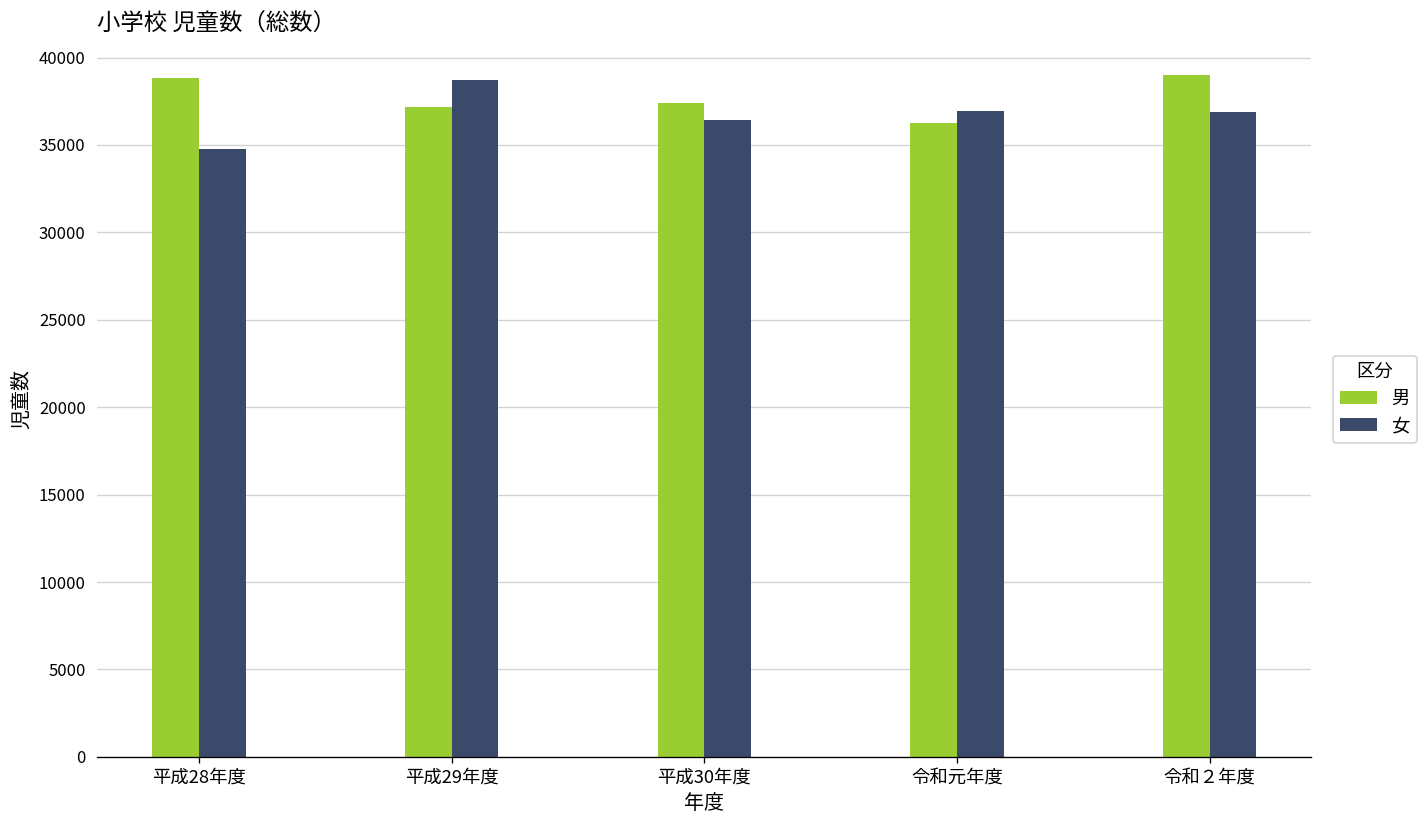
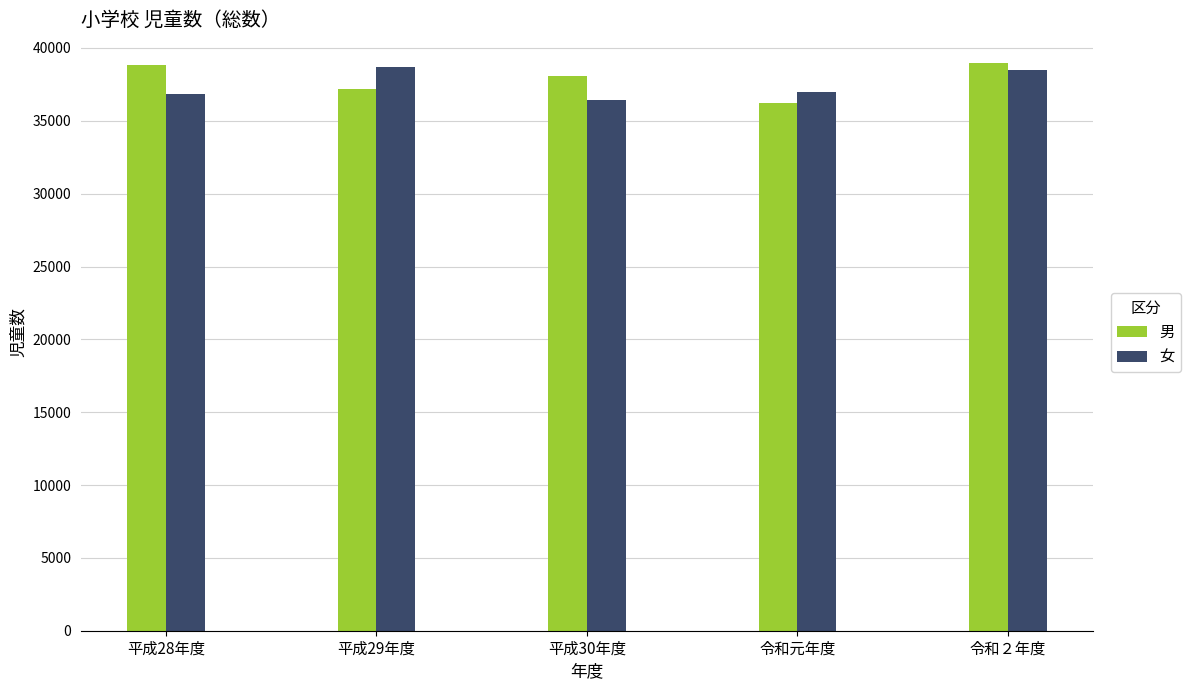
女, 平成28年度: 34700 -> 36900
男, 平成30年度: 37400 -> 38100
女, 令和２年度: 36900 -> 38500
